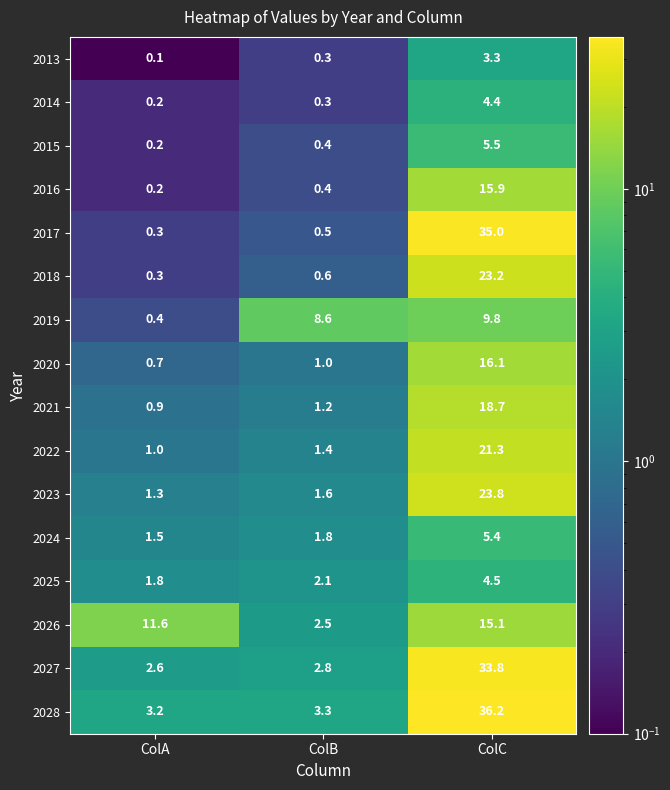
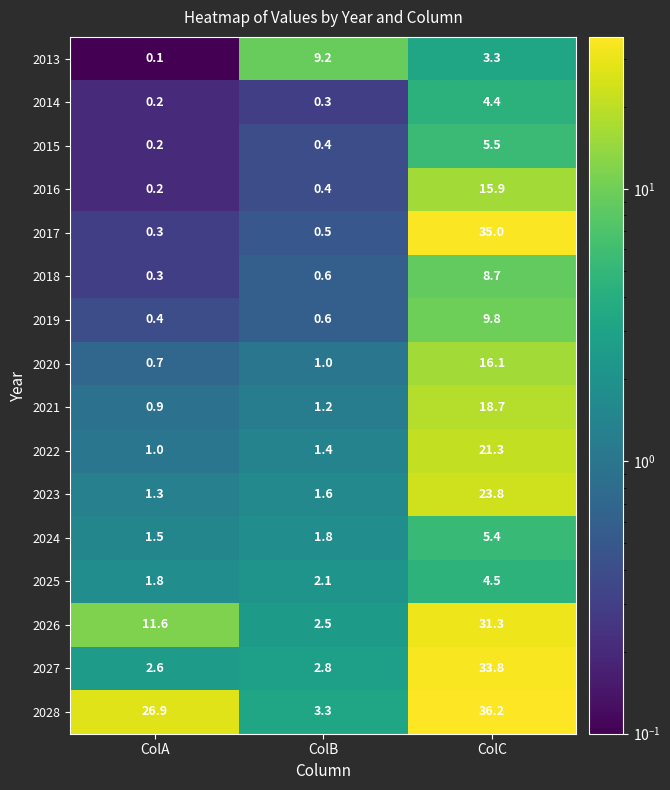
2013, ColB: 0.3 -> 9.2
2018, ColC: 23.2 -> 8.7
2019, ColB: 8.6 -> 0.6
2026, ColC: 15.1 -> 31.3
2028, ColA: 3.2 -> 26.9
